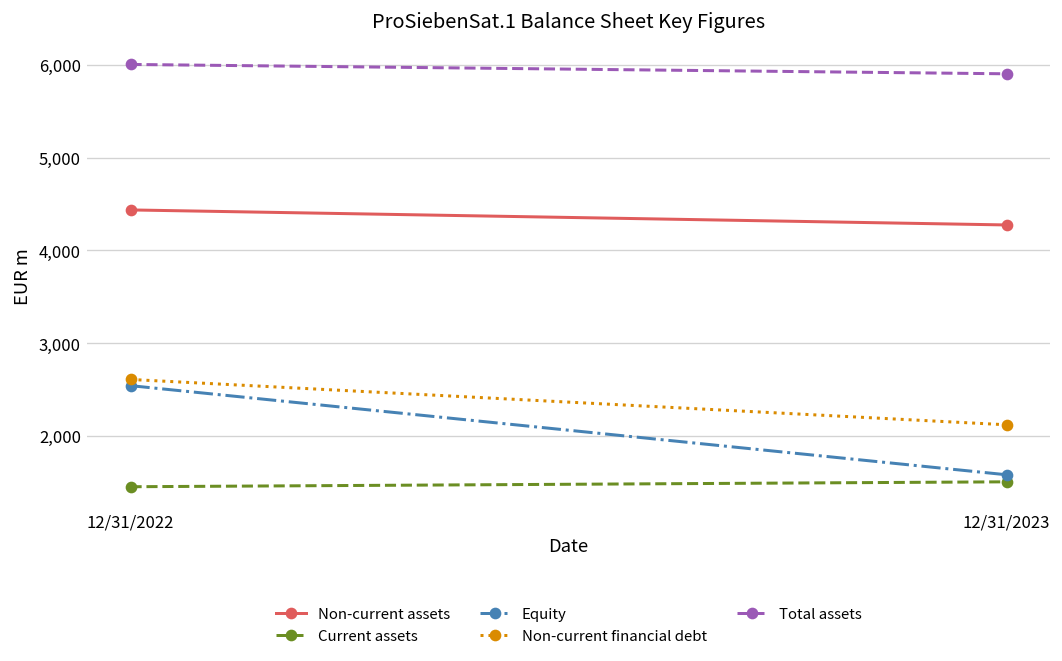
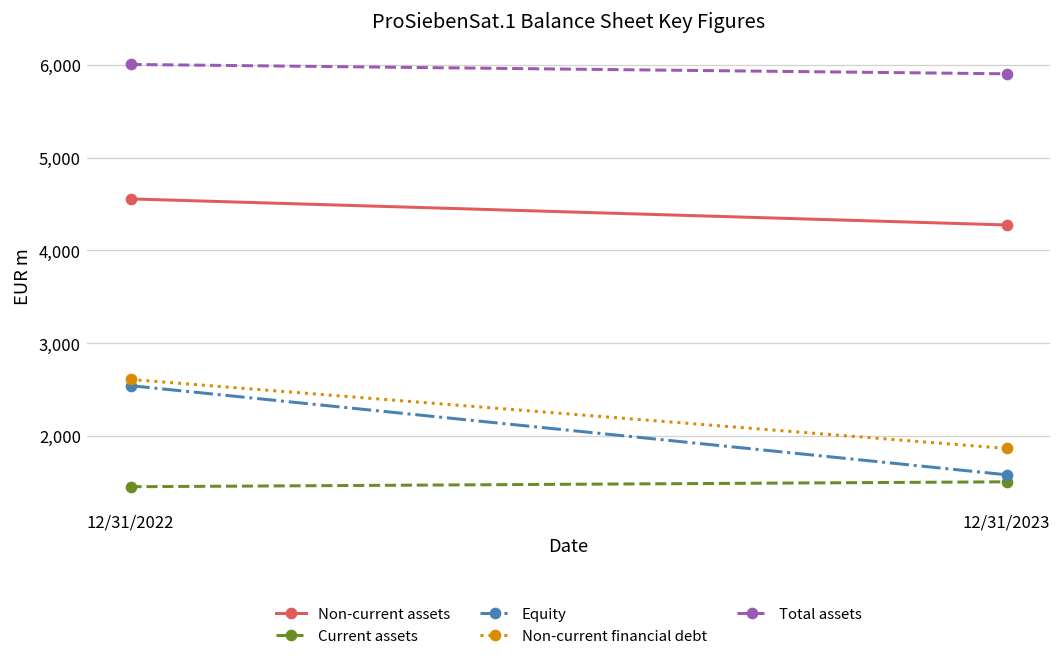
Non-current assets, 12/31/2022: 4,400 -> 4,600
Non-current financial debt, 12/31/2023: 2,100 -> 1,900
